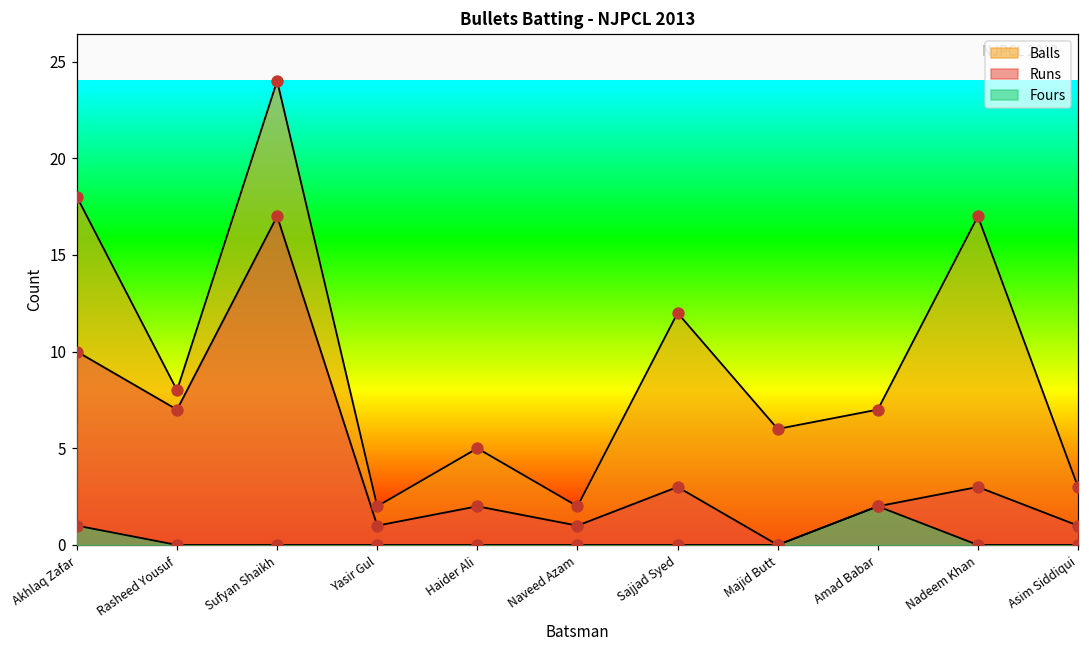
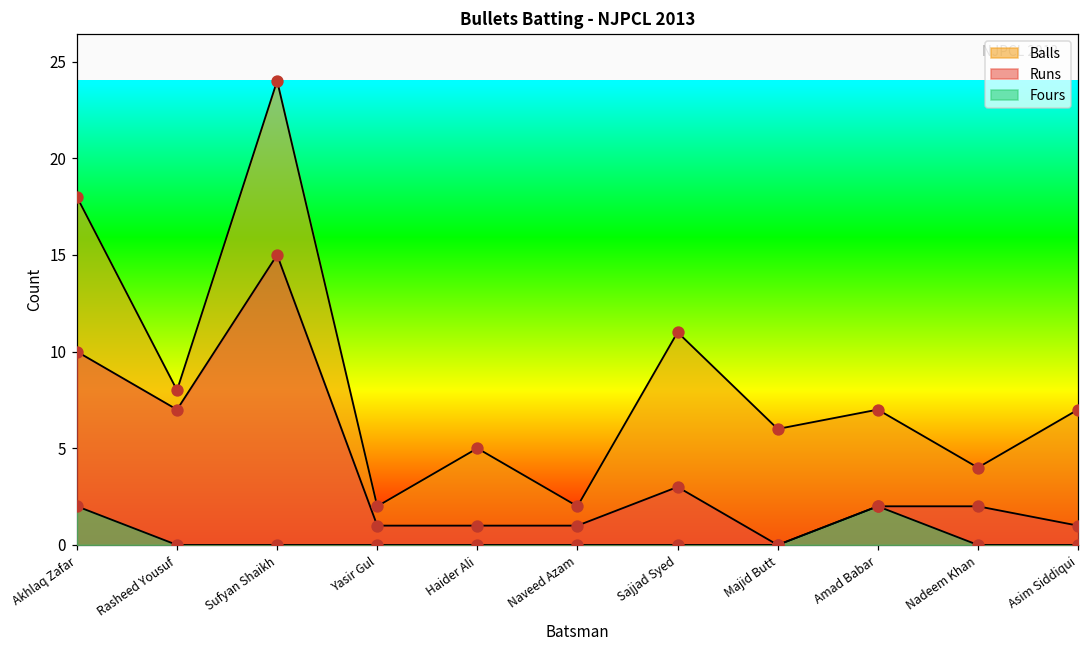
Fours, Akhlaq Zafar: 1 -> 2
Runs, Sufyan Shaikh: 17 -> 15
Runs, Haider Ali: 2 -> 1
Balls, Sajjad Syed: 12 -> 11
Balls, Nadeem Khan: 17 -> 4
Runs, Nadeem Khan: 3 -> 2
Balls, Asim Siddiqui: 3 -> 7
